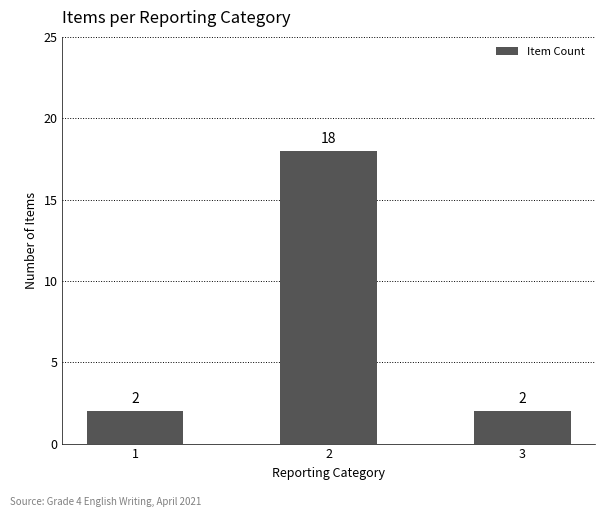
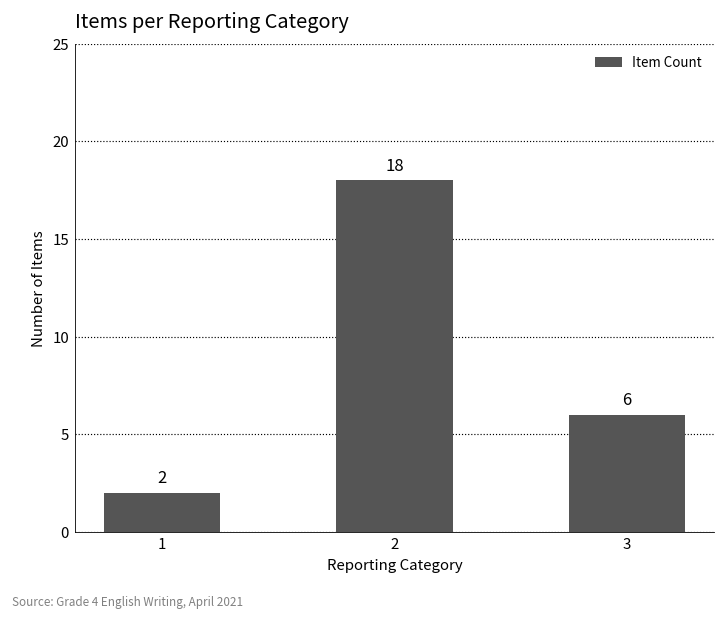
3: 2 -> 6
